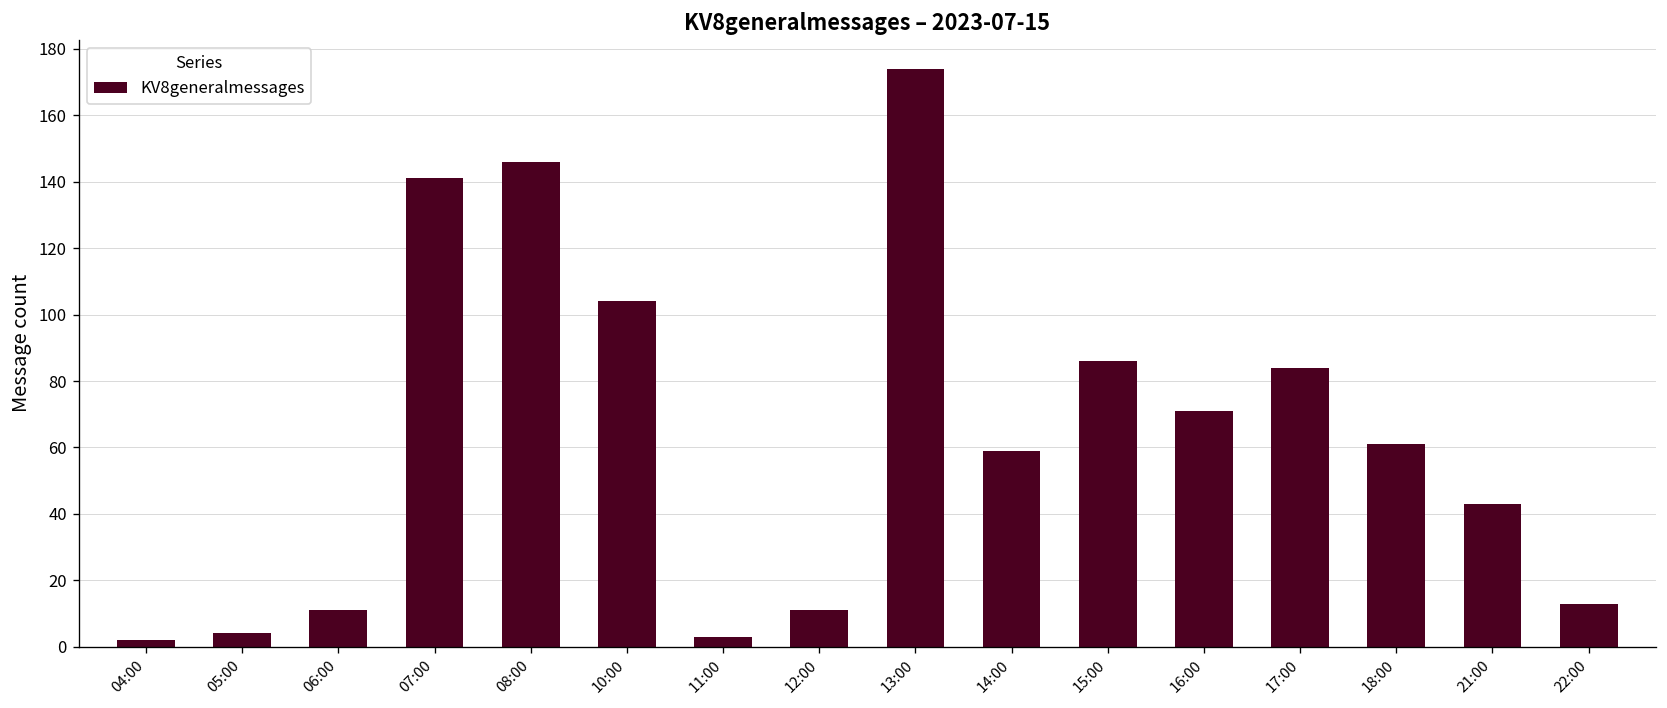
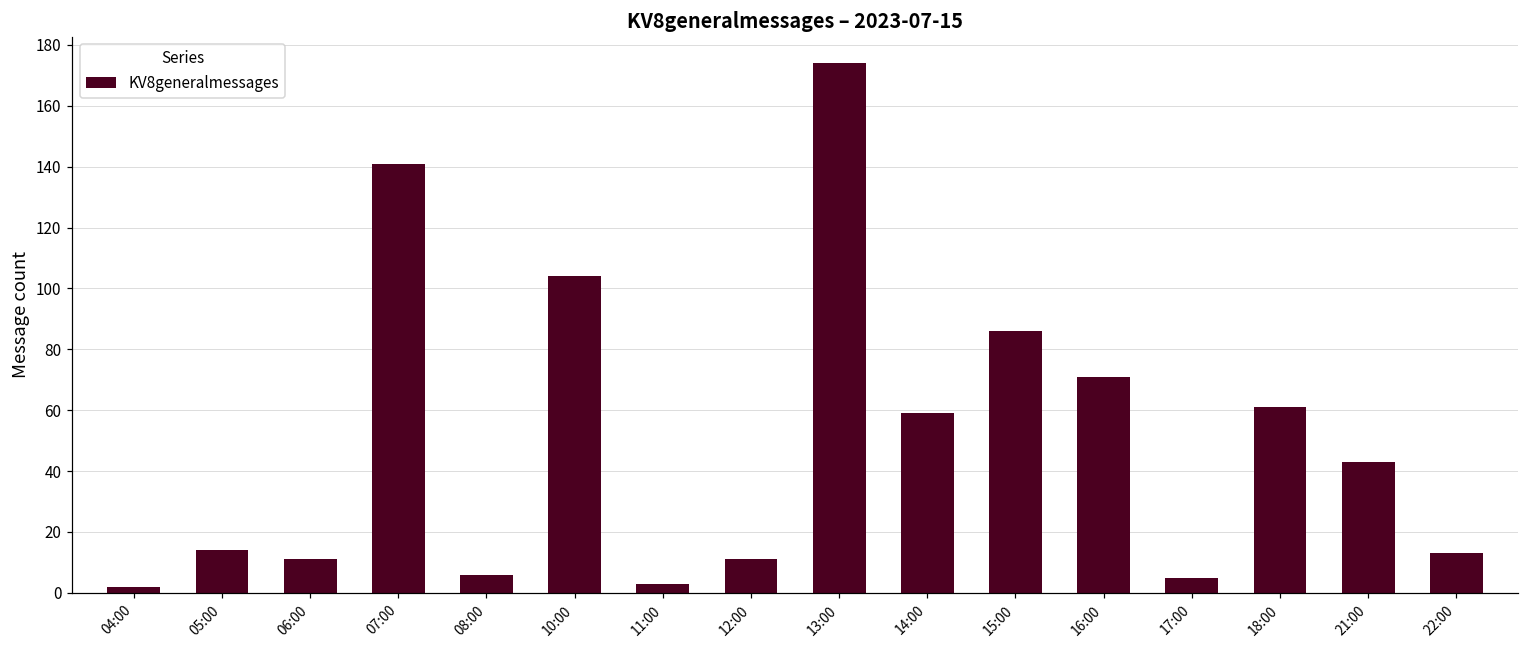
05:00: 4 -> 14
08:00: 146 -> 6
17:00: 84 -> 5
